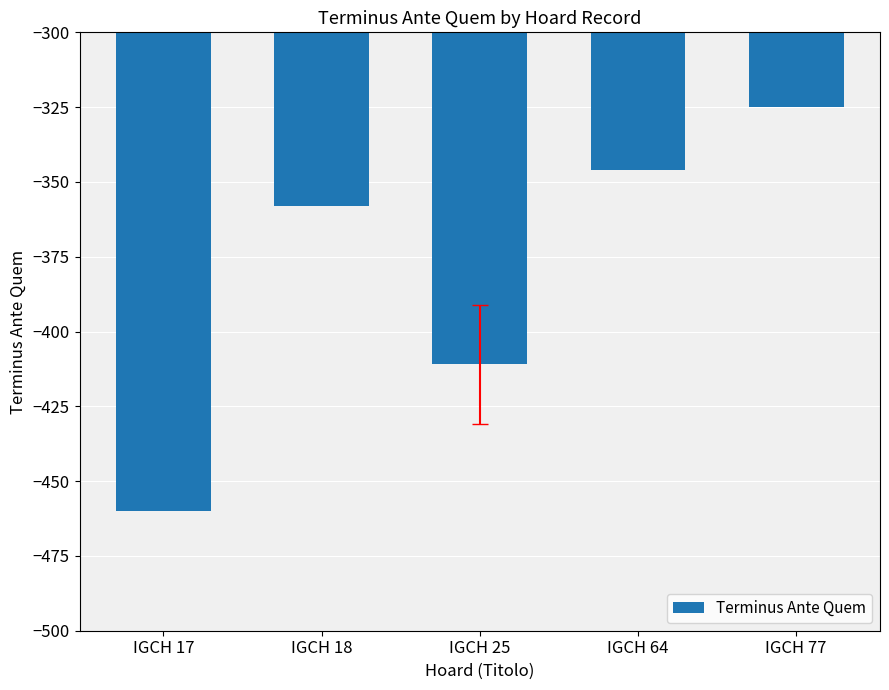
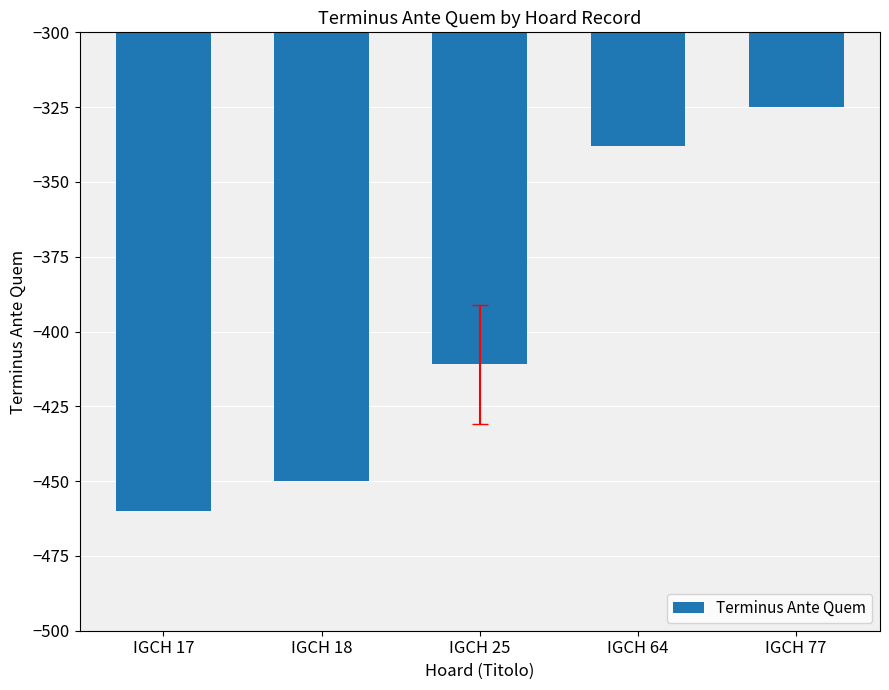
Terminus Ante Quem, IGCH 18: -358 -> -450
Terminus Ante Quem, IGCH 64: -346 -> -338
